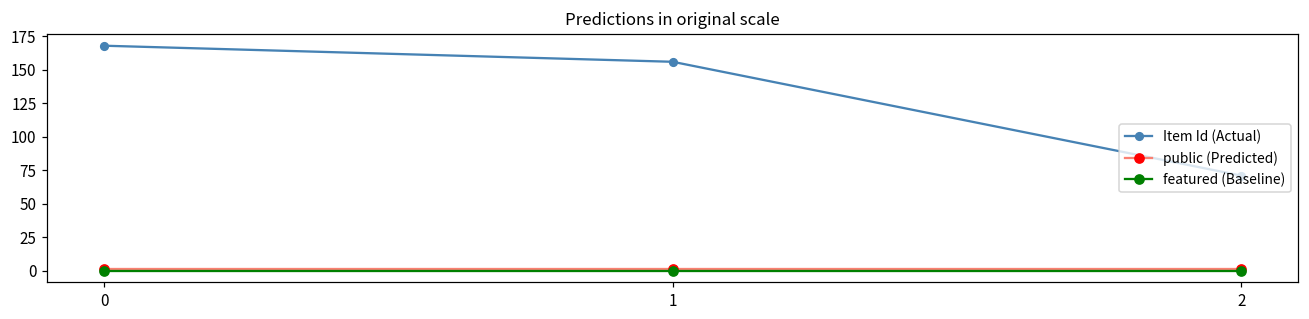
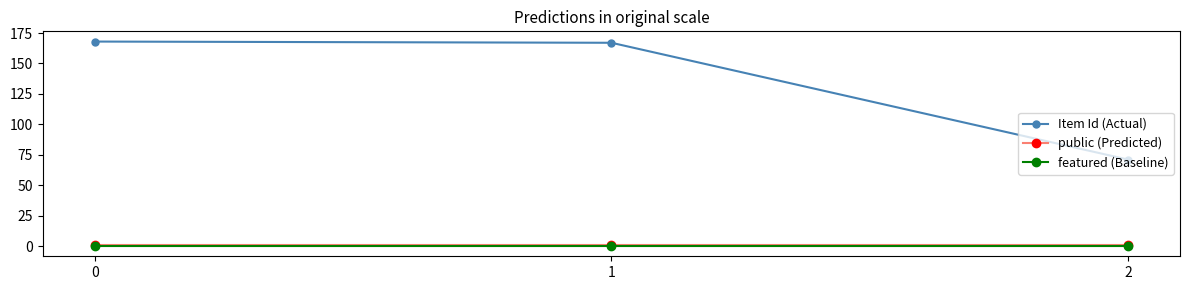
Item Id (Actual), 1: 156 -> 167
